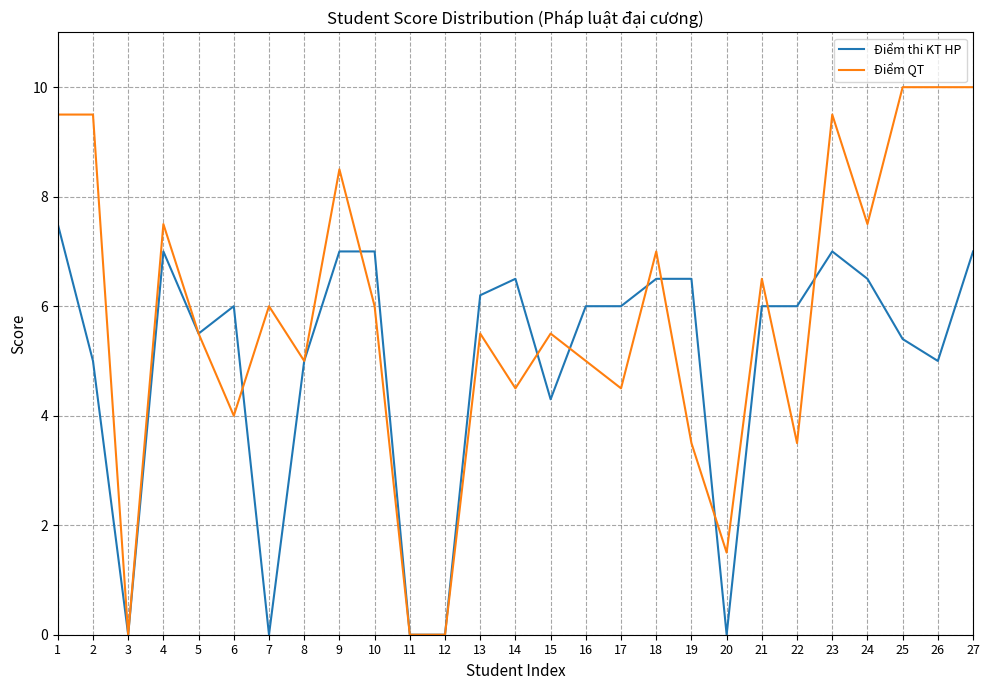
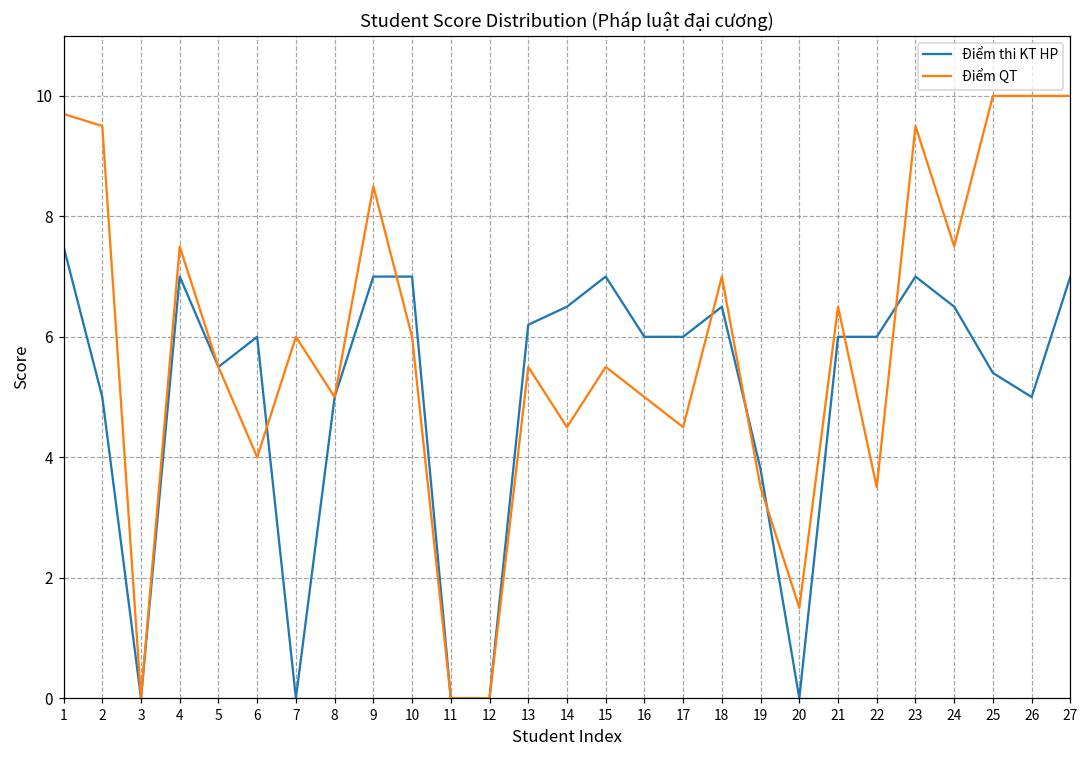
Điểm QT, 1: 9.5 -> 9.7
Điểm thi KT HP, 15: 4.3 -> 7.0
Điểm thi KT HP, 19: 6.5 -> 3.8
